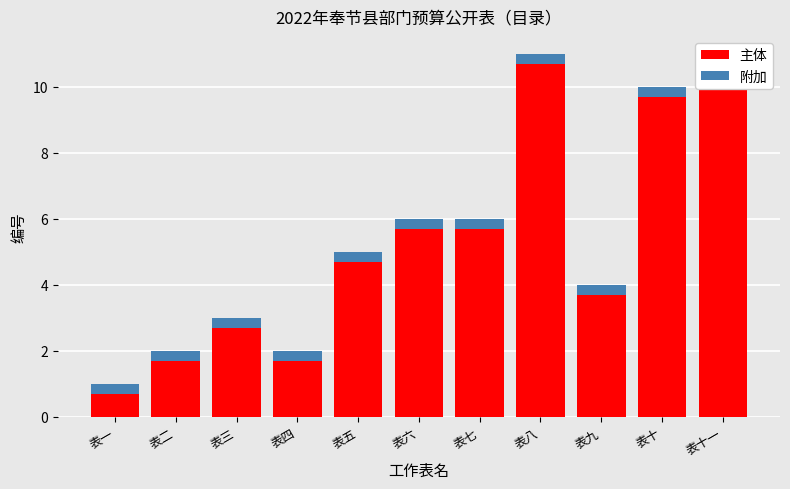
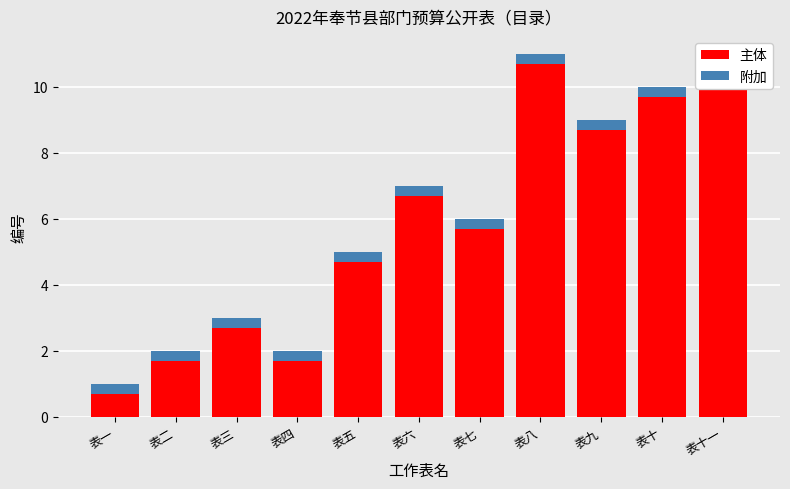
主体, 表六: 5.7 -> 6.7
主体, 表九: 3.7 -> 8.7
